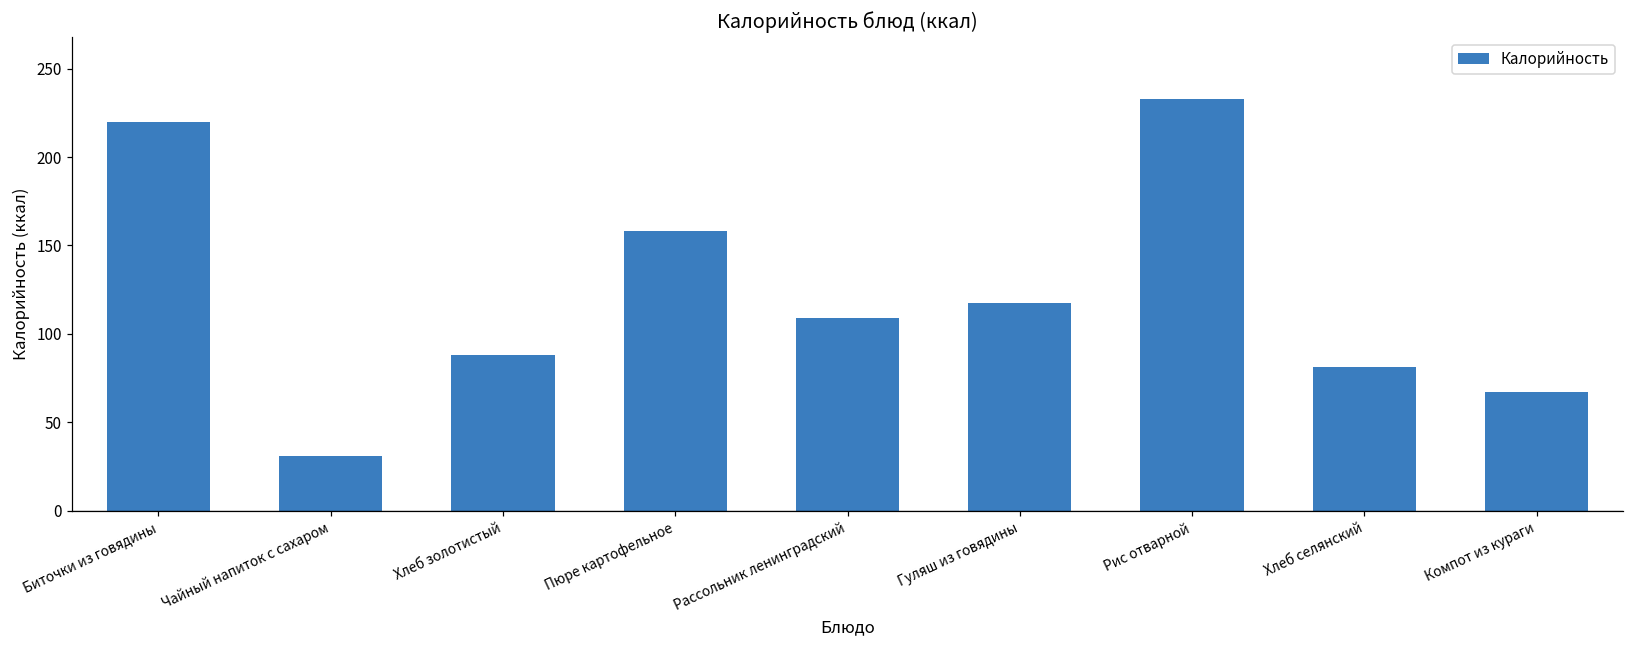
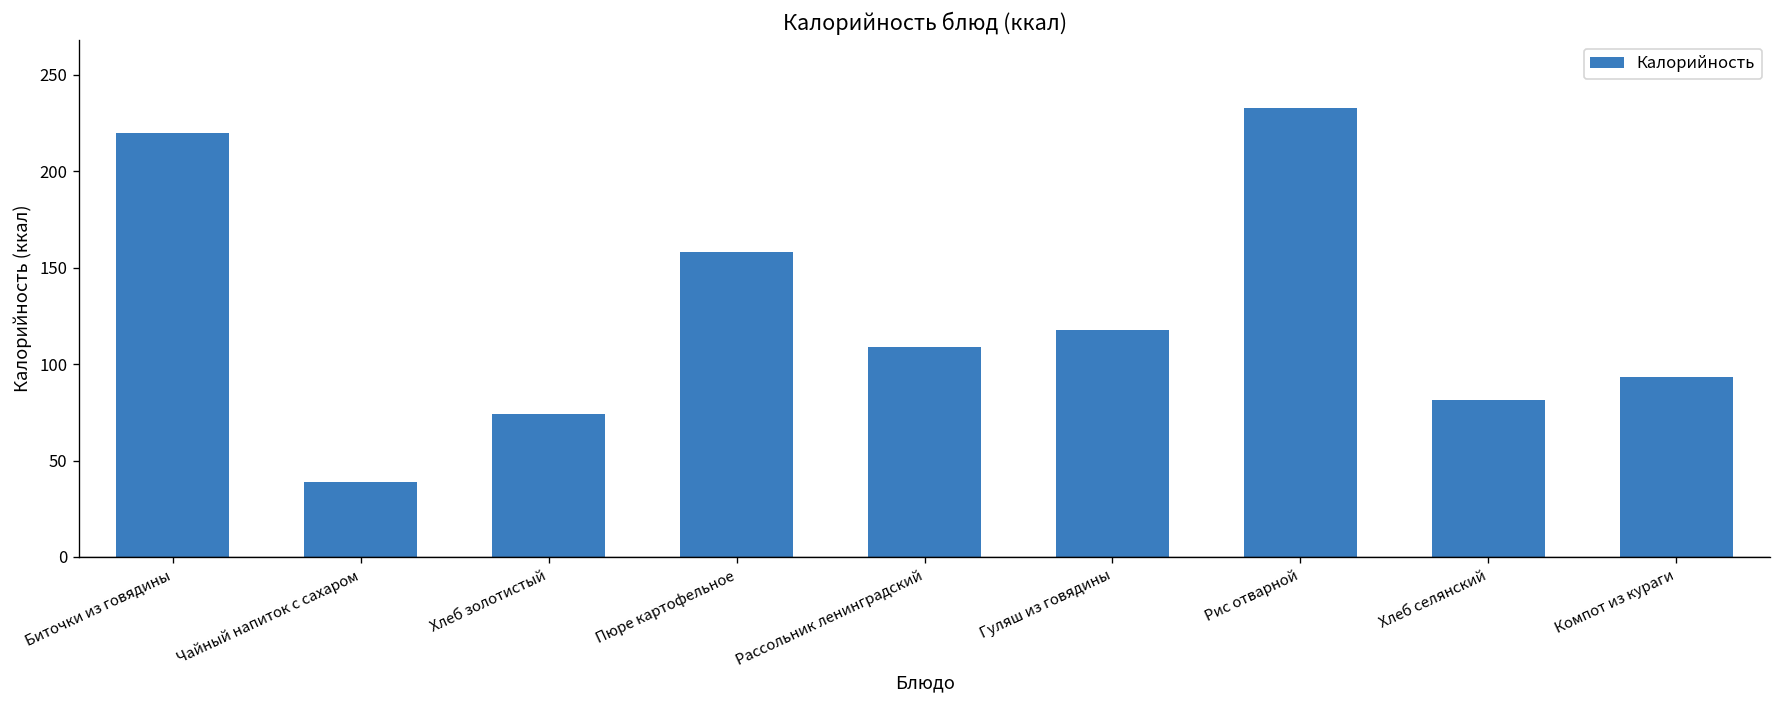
Чайный напиток с сахаром: 31 -> 39
Хлеб золотистый: 88 -> 74
Компот из кураги: 67 -> 93
